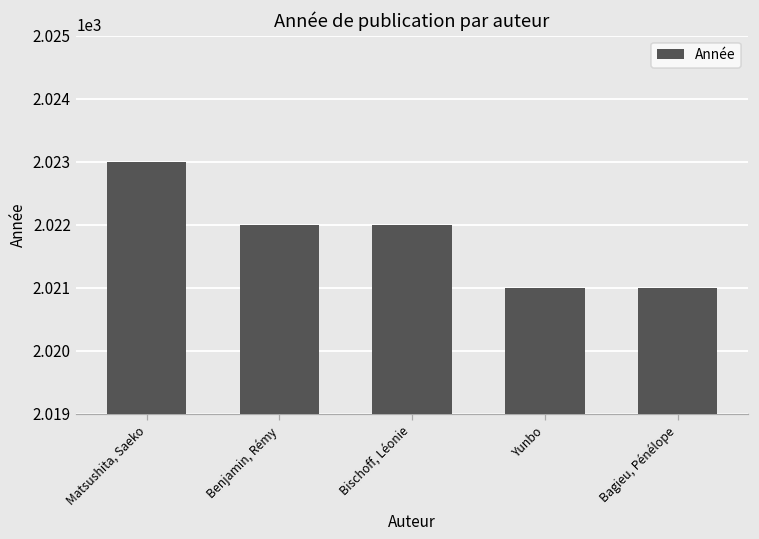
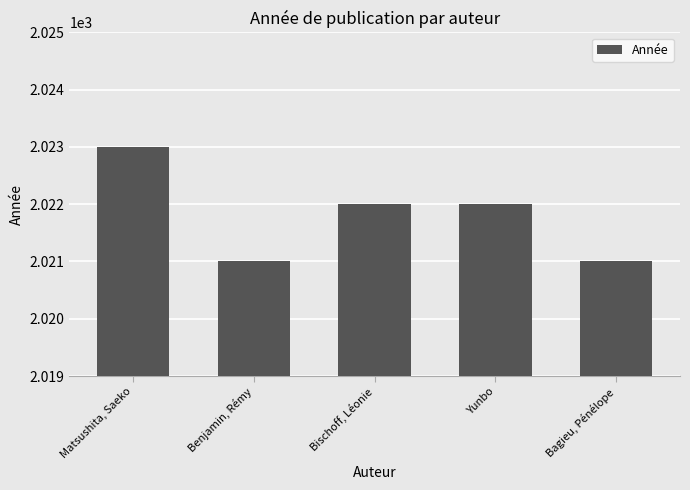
Benjamin, Rémy: 2022 -> 2021
Yunbo: 2021 -> 2022
